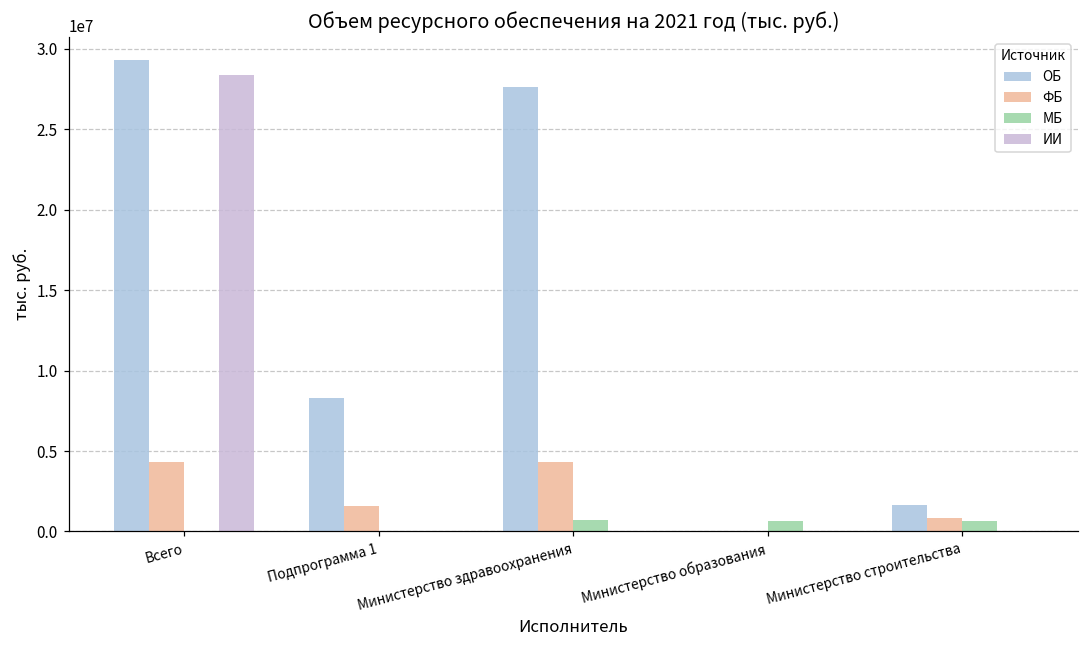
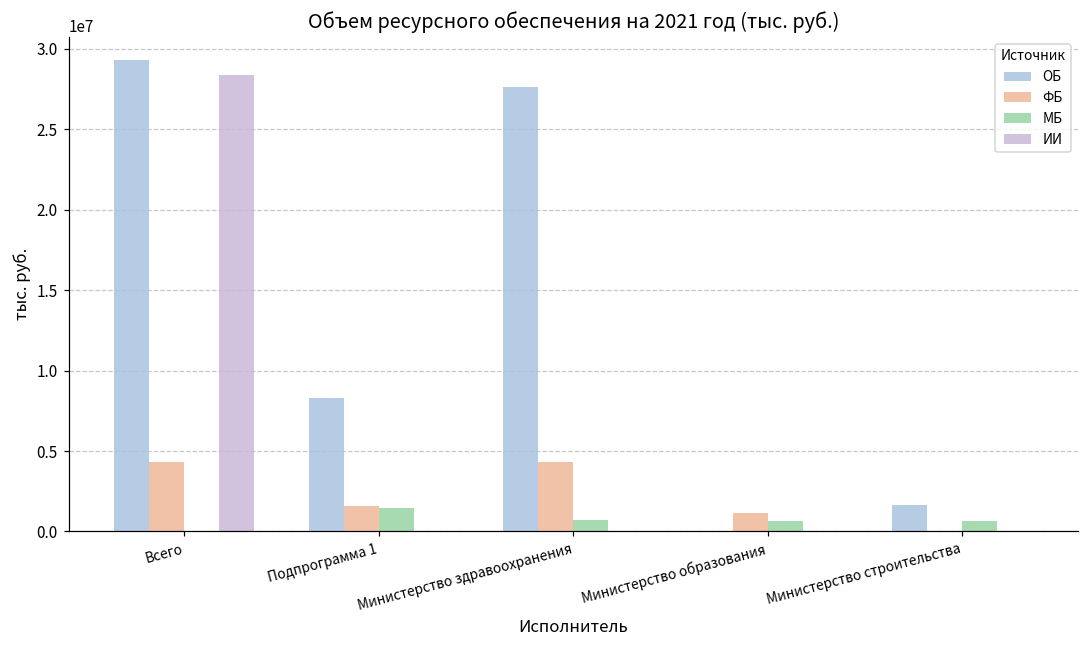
МБ, Подпрограмма 1: 0 -> 1500000
ФБ, Министерство образования: 0 -> 1100000
ФБ, Министерство строительства: 800000 -> 0
